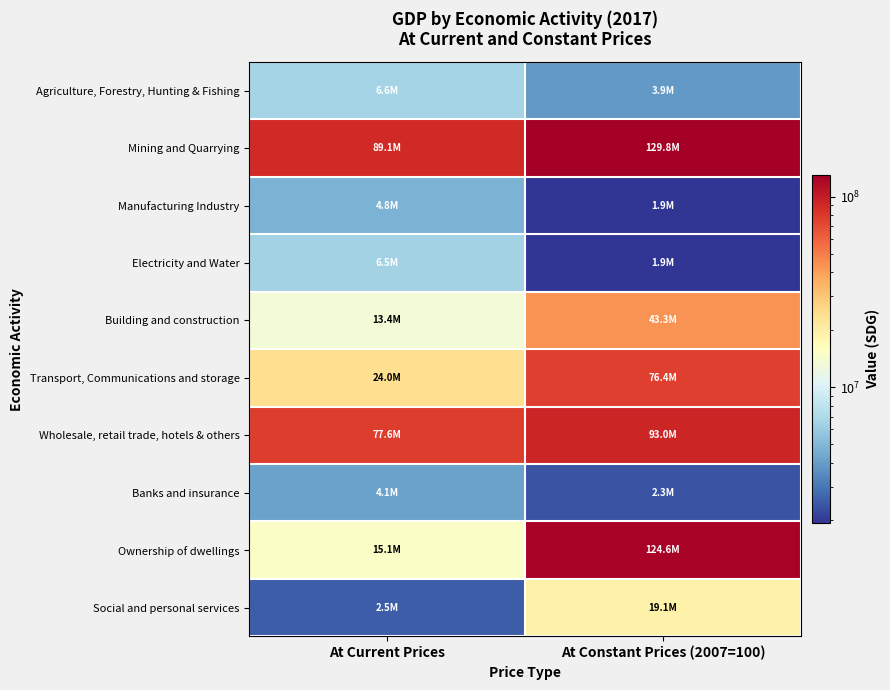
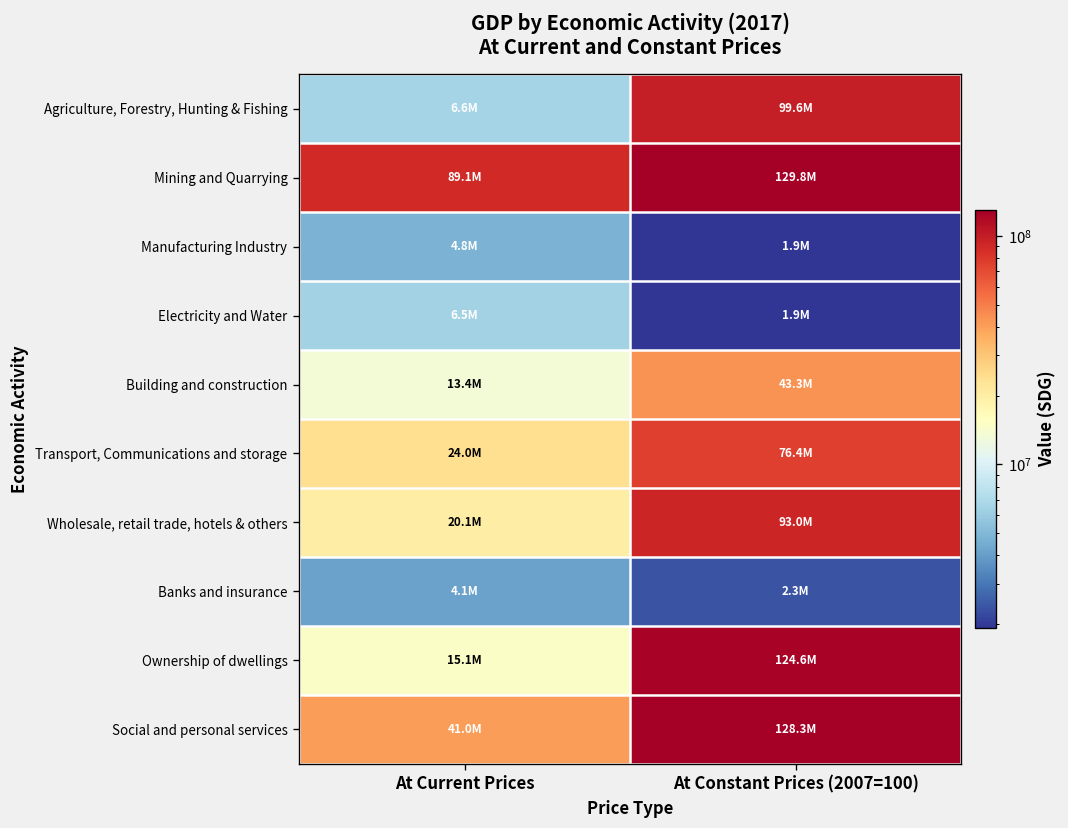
Agriculture, Forestry, Hunting & Fishing, At Constant Prices (2007=100): 3.9M -> 99.6M
Wholesale, retail trade, hotels & others, At Current Prices: 77.6M -> 20.1M
Social and personal services, At Current Prices: 2.5M -> 41.0M
Social and personal services, At Constant Prices (2007=100): 19.1M -> 128.3M
